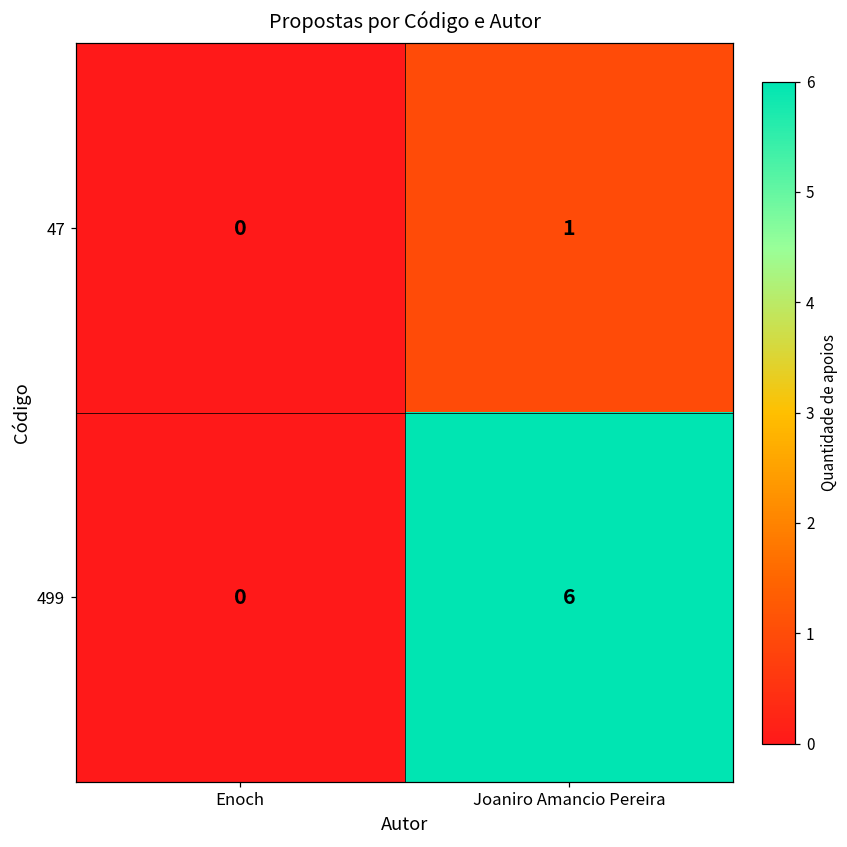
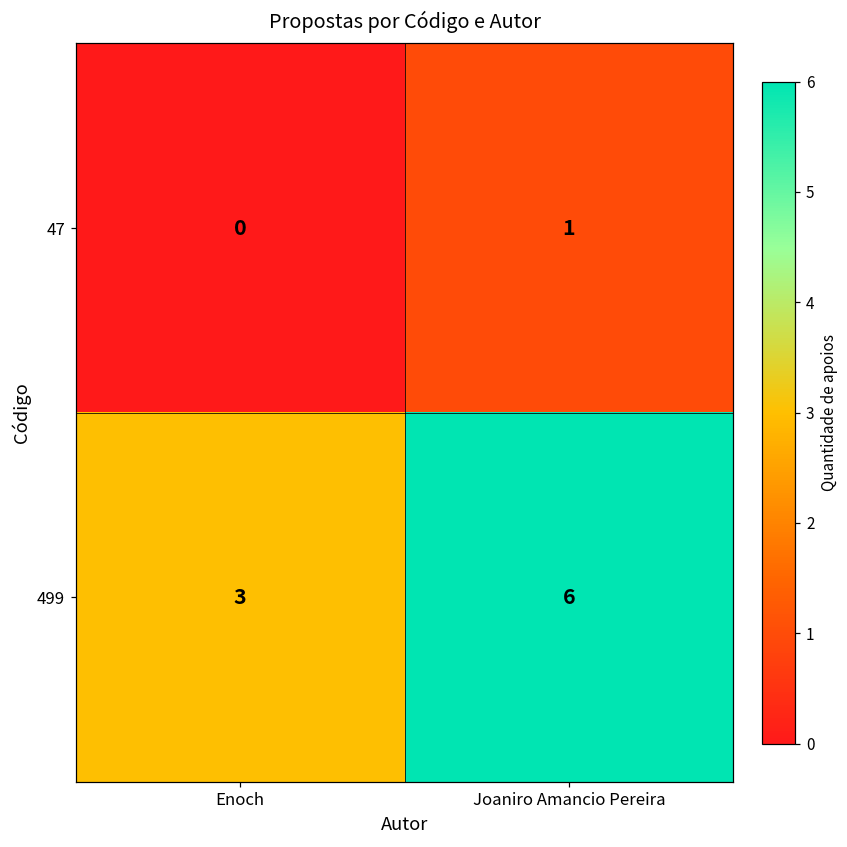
499, Enoch: 0 -> 3
